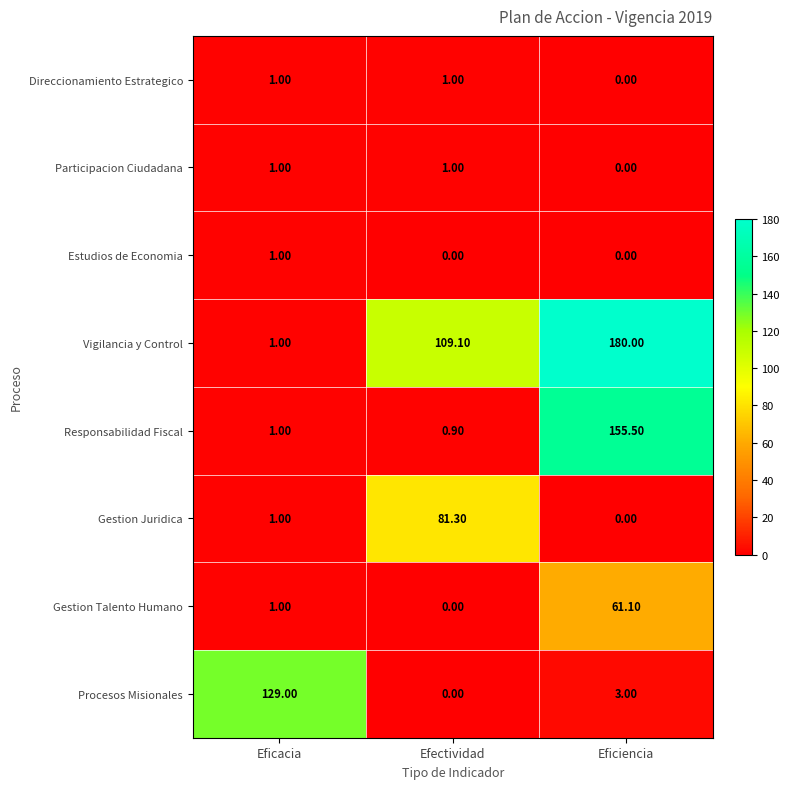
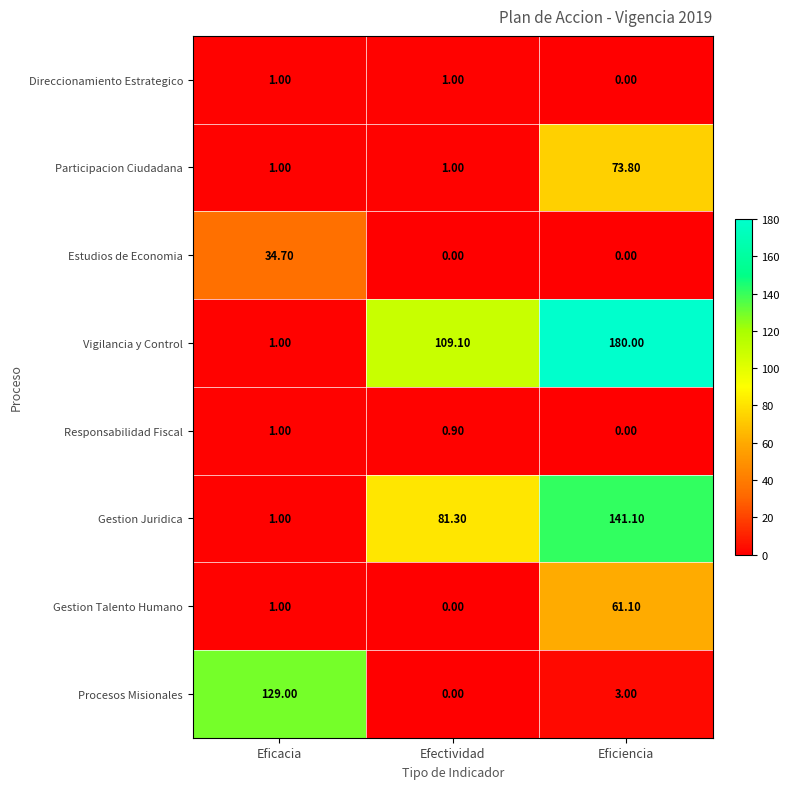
Participacion Ciudadana, Eficiencia: 0.00 -> 73.80
Estudios de Economia, Eficacia: 1.00 -> 34.70
Responsabilidad Fiscal, Eficiencia: 155.50 -> 0.00
Gestion Juridica, Eficiencia: 0.00 -> 141.10
